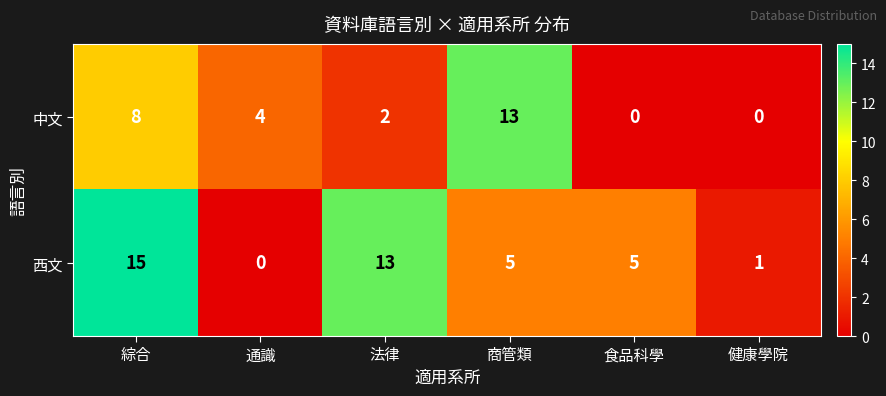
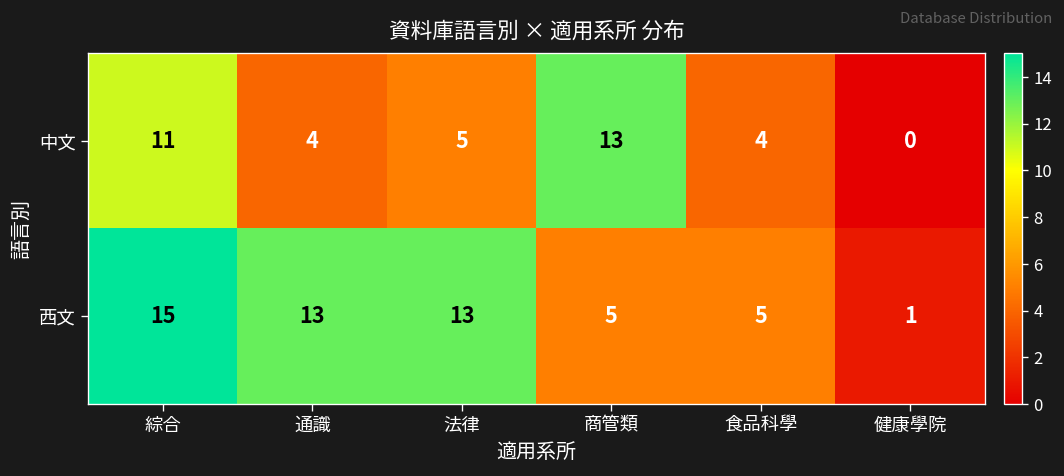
中文, 綜合: 8 -> 11
中文, 法律: 2 -> 5
中文, 食品科學: 0 -> 4
西文, 通識: 0 -> 13
